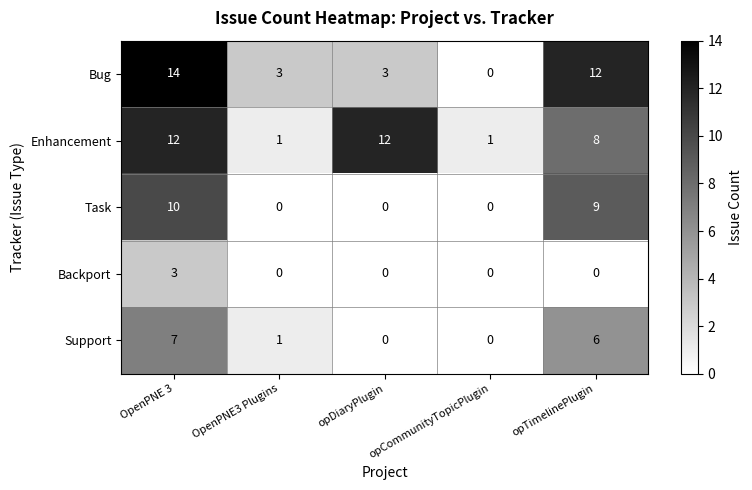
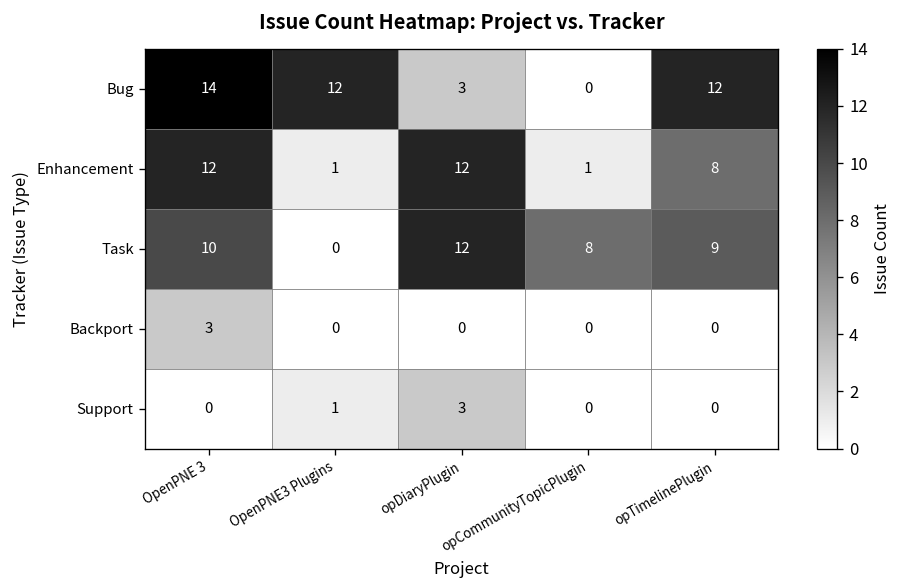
Bug, OpenPNE3 Plugins: 3 -> 12
Task, opDiaryPlugin: 0 -> 12
Task, opCommunityTopicPlugin: 0 -> 8
Support, OpenPNE 3: 7 -> 0
Support, opDiaryPlugin: 0 -> 3
Support, opTimelinePlugin: 6 -> 0
